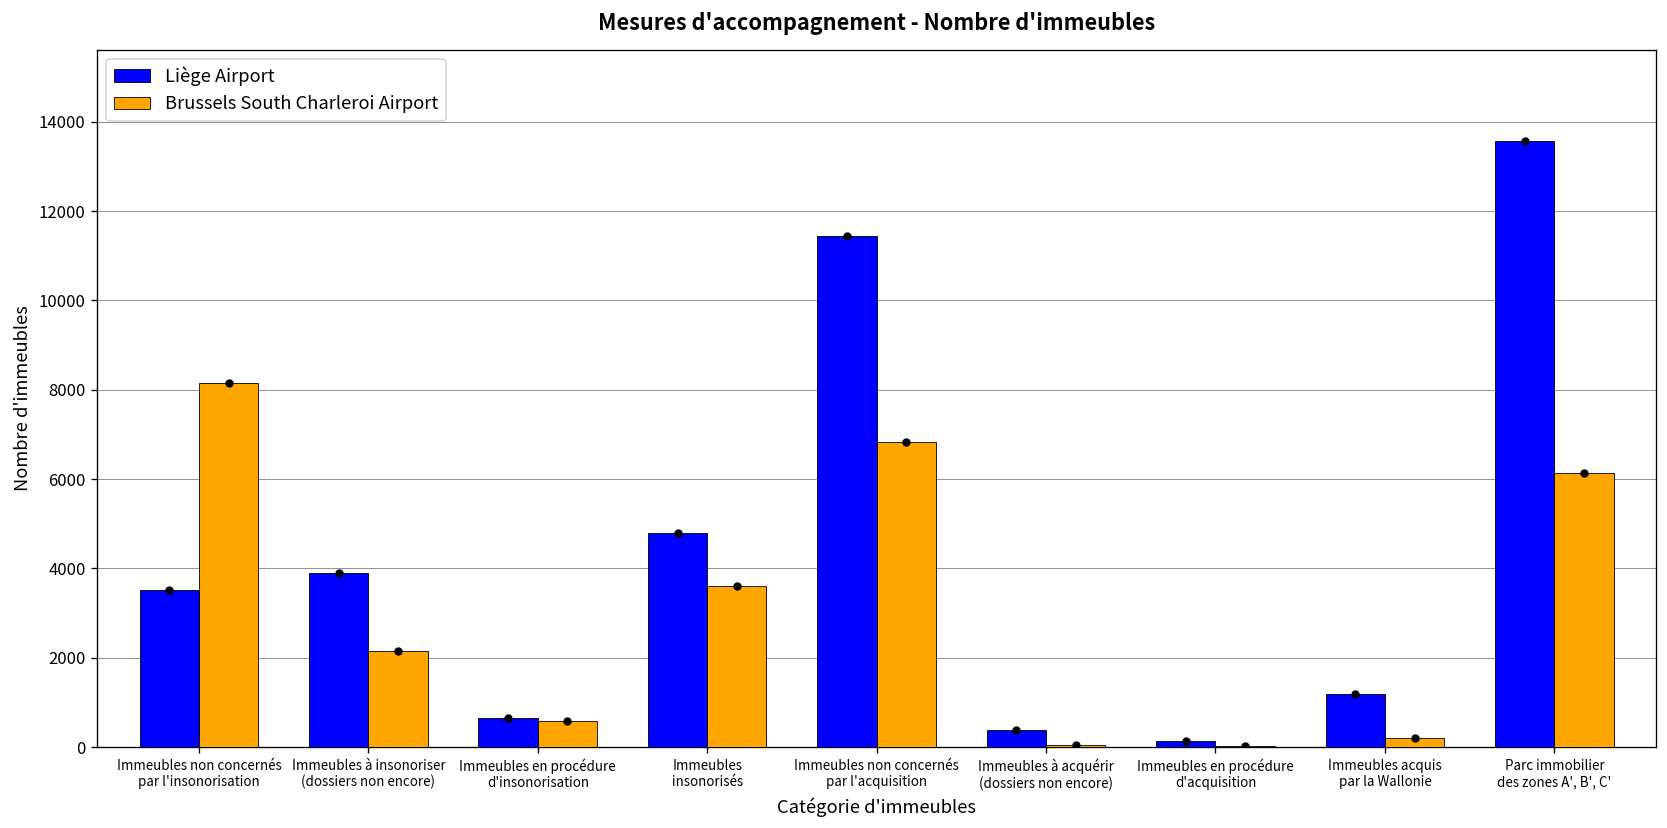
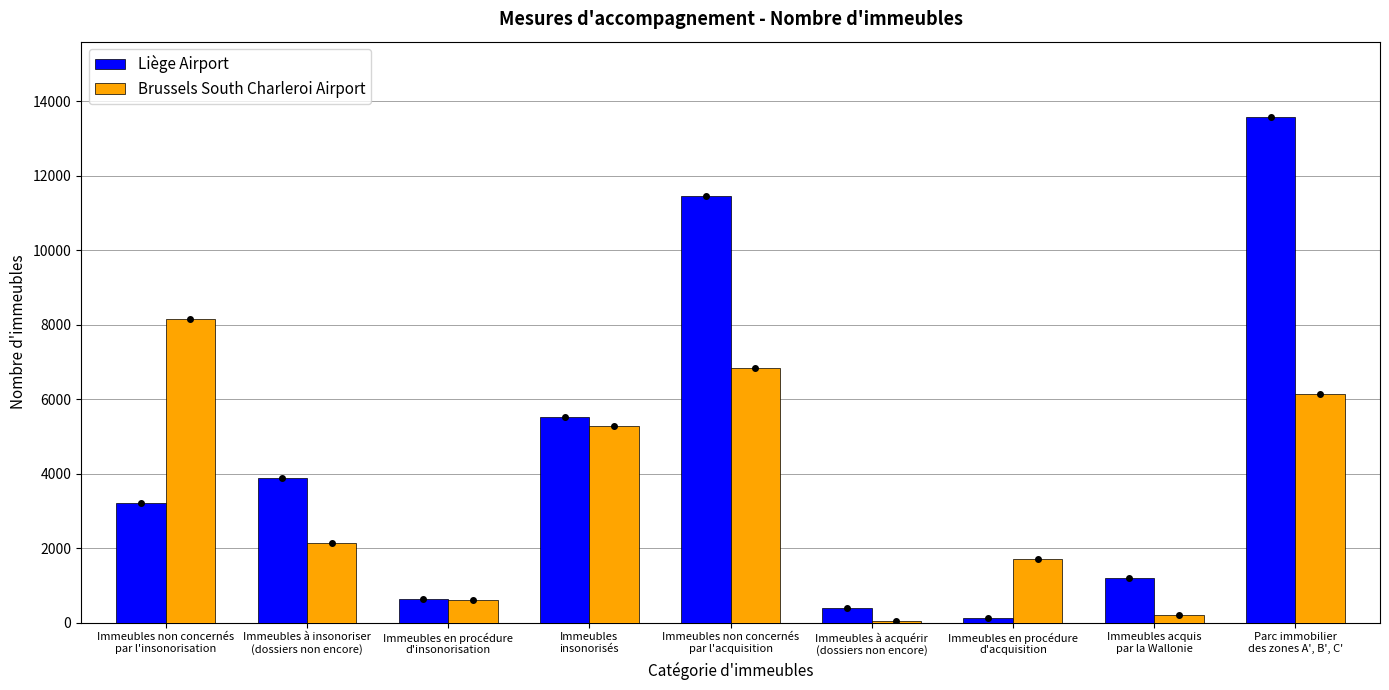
Liège Airport, Immeubles non concernés par l'insonorisation: 3500 -> 3200
Liège Airport, Immeubles insonorisés: 4800 -> 5500
Brussels South Charleroi Airport, Immeubles insonorisés: 3600 -> 5300
Brussels South Charleroi Airport, Immeubles en procédure d'acquisition: 0 -> 1700
